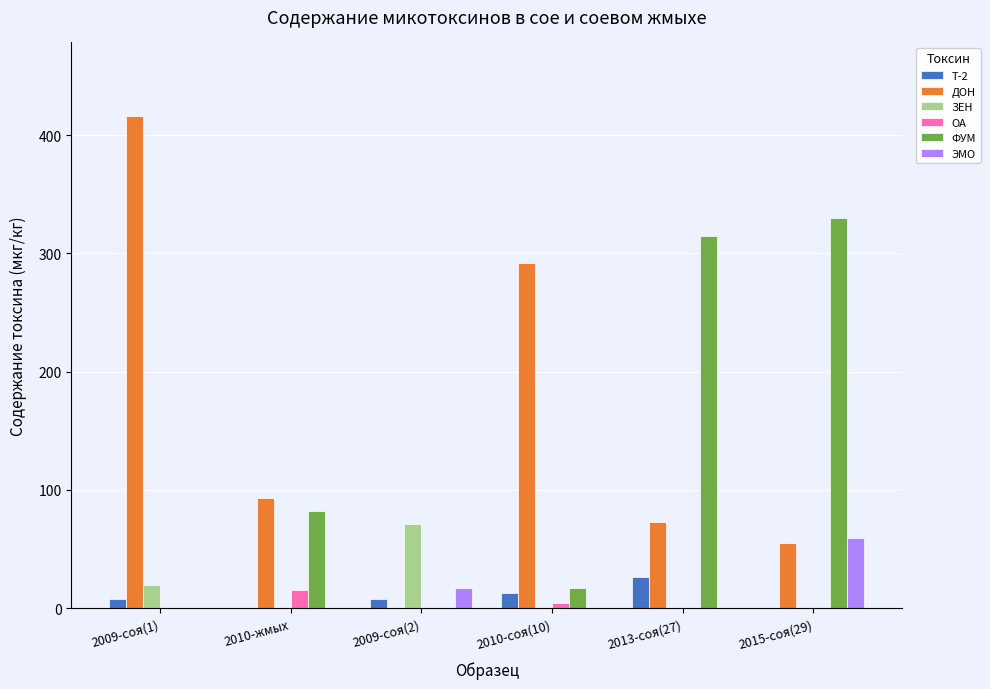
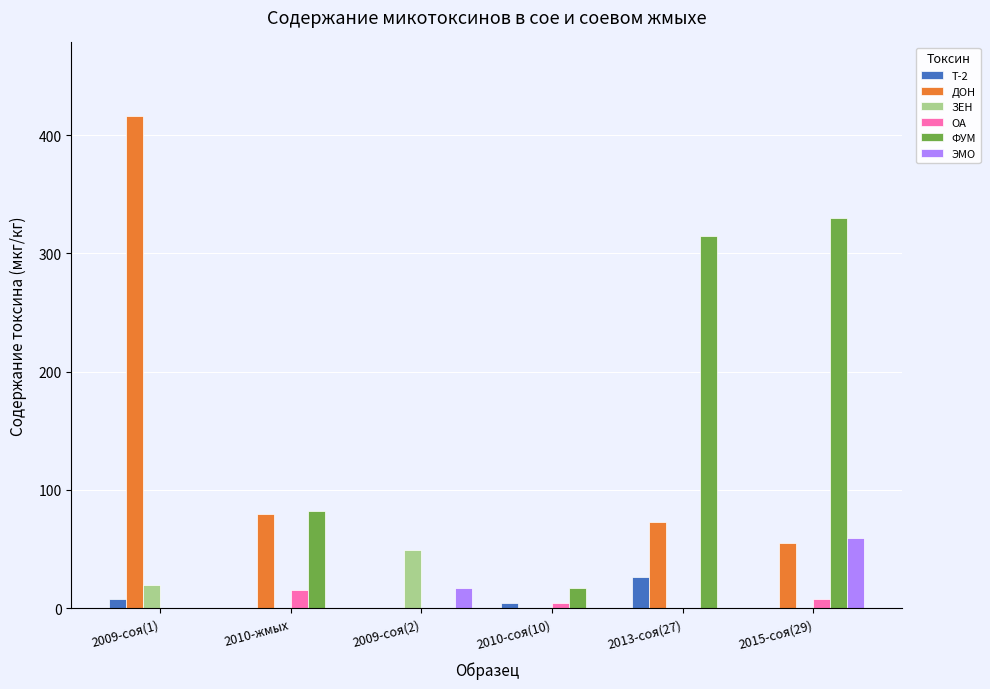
ДОН, 2010-жмых: 93 -> 80
Т-2, 2009-соя(2): 8 -> 0
ЗЕН, 2009-соя(2): 71 -> 49
Т-2, 2010-соя(10): 13 -> 4
ДОН, 2010-соя(10): 292 -> 0
ОА, 2015-соя(29): 0 -> 8
